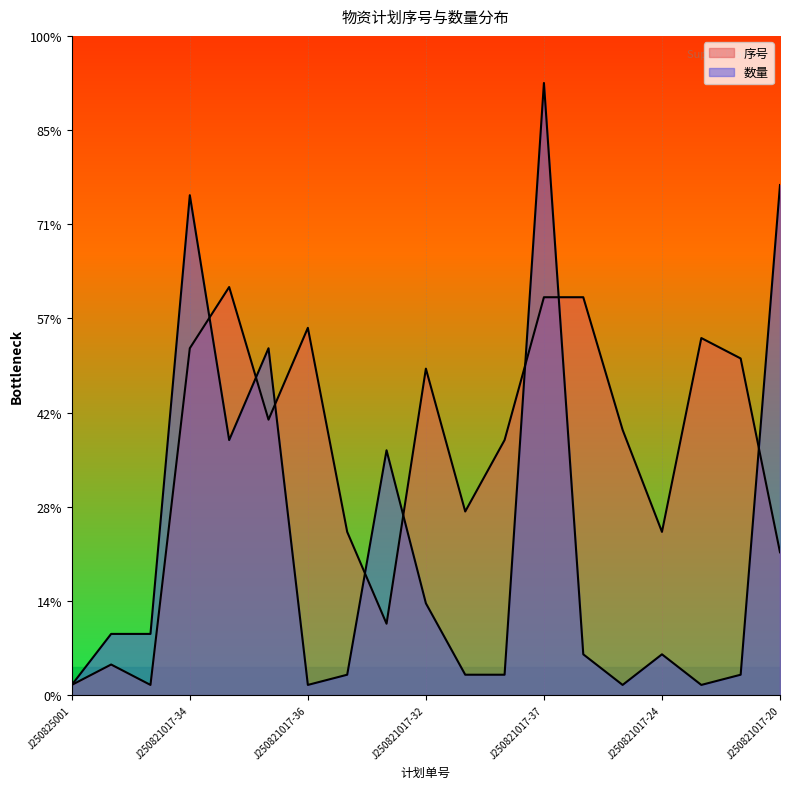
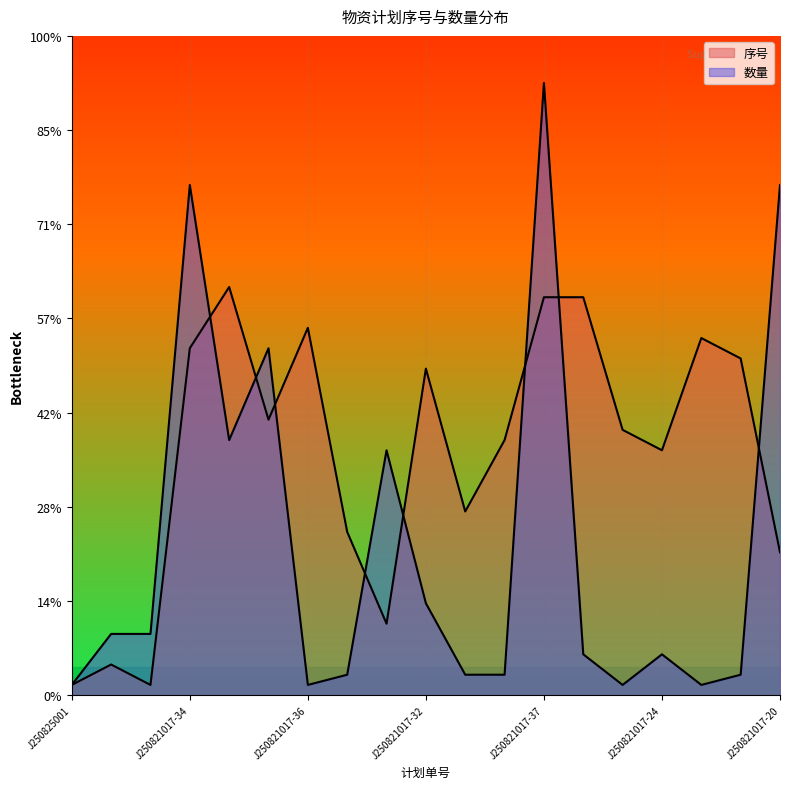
数量, J250821017-34: 76% -> 77%
序号, J250821017-24: 25% -> 37%
